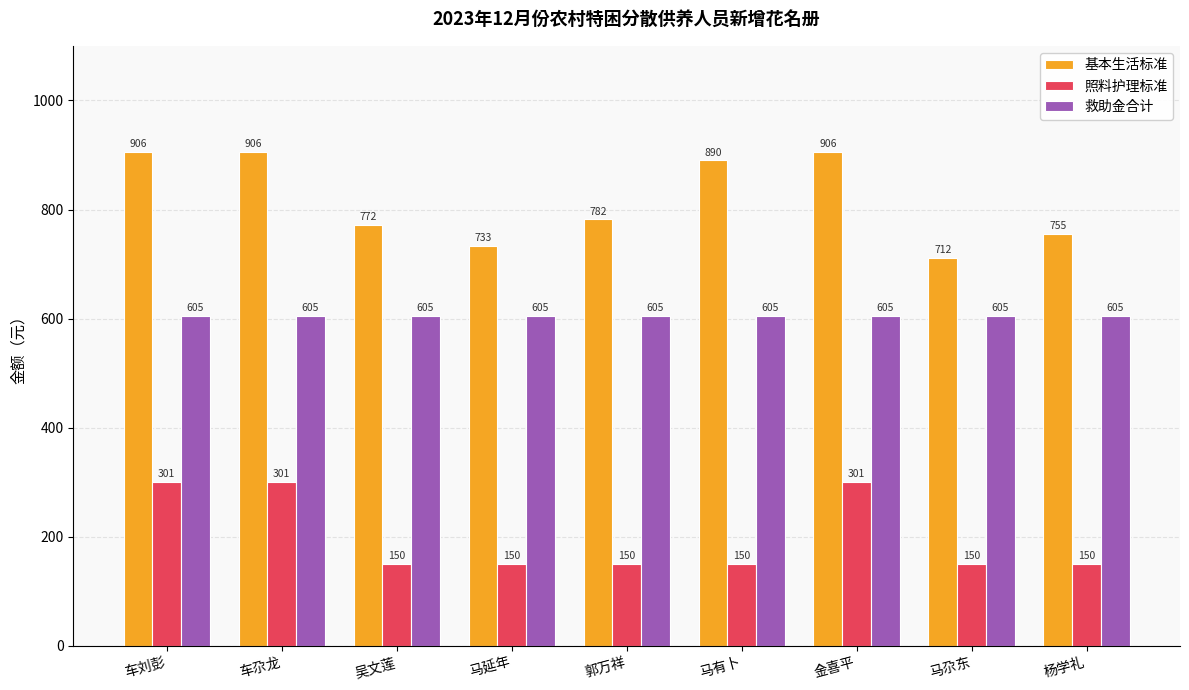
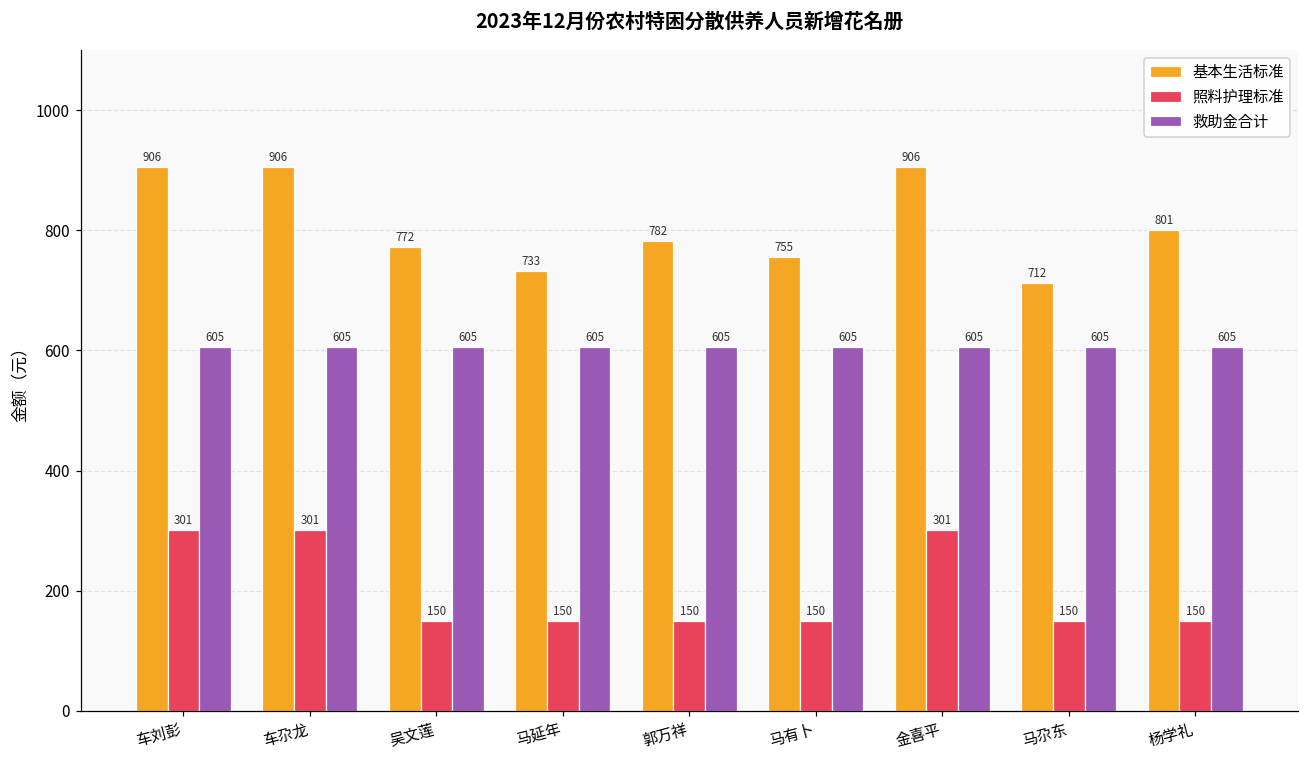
基本生活标准, 马有卜: 890 -> 755
基本生活标准, 杨学礼: 755 -> 801
